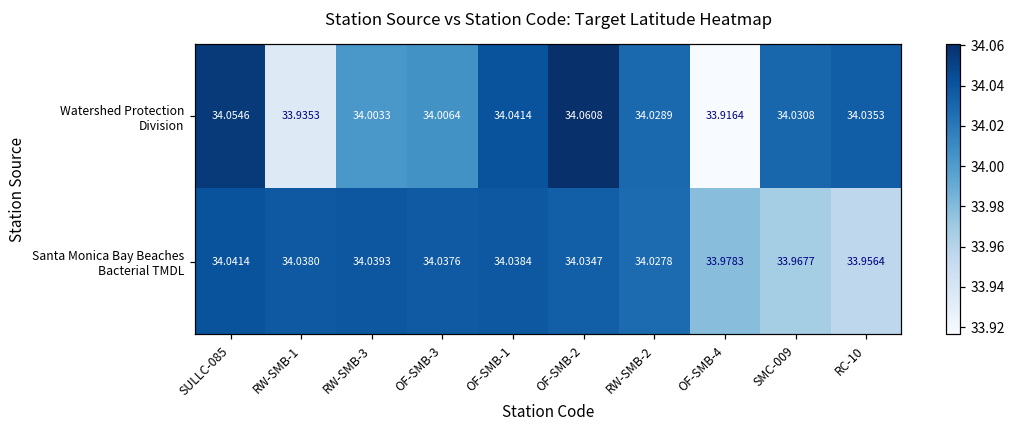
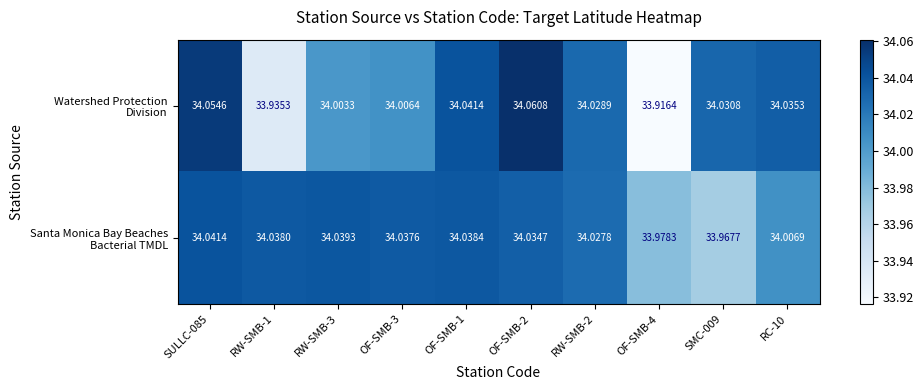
Santa Monica Bay Beaches Bacterial TMDL, RC-10: 33.9564 -> 34.0069
